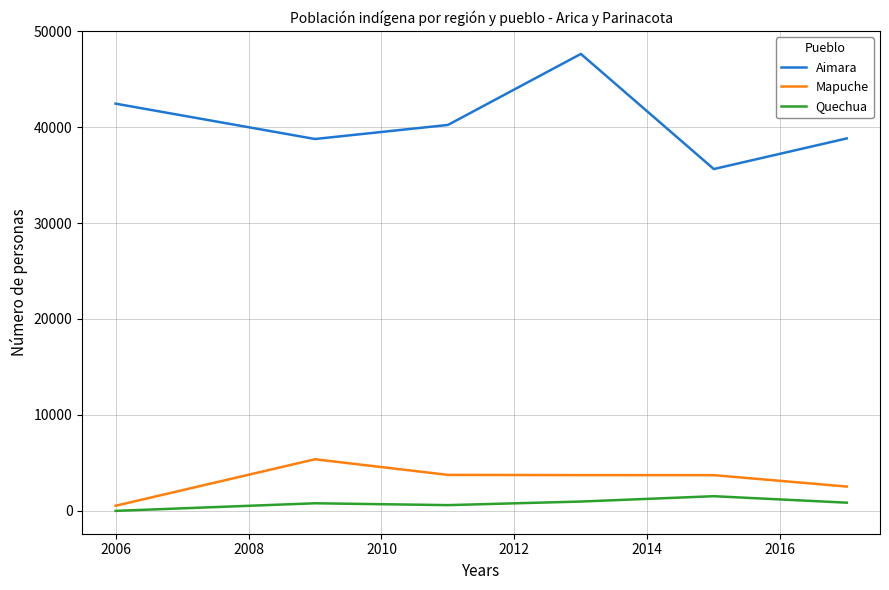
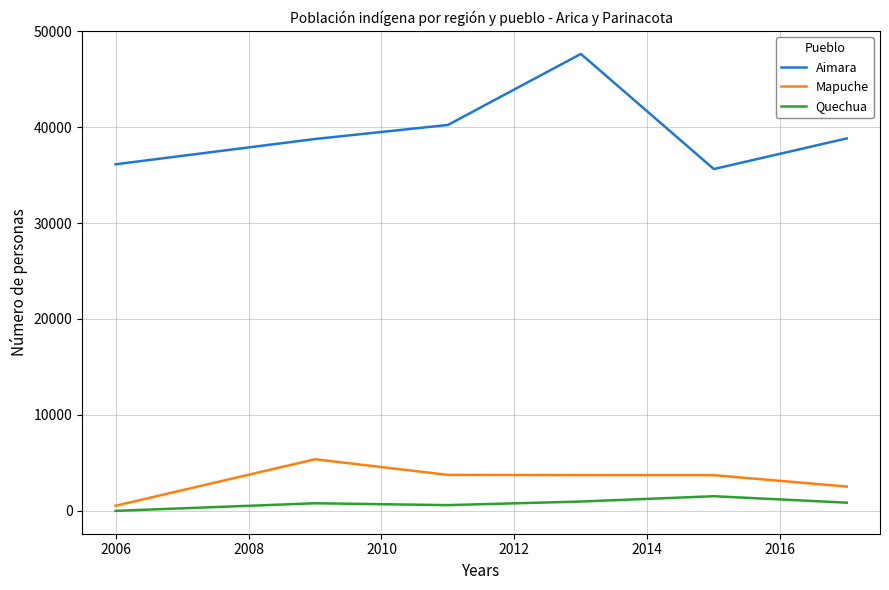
Aimara, 2006: 42000 -> 36000
